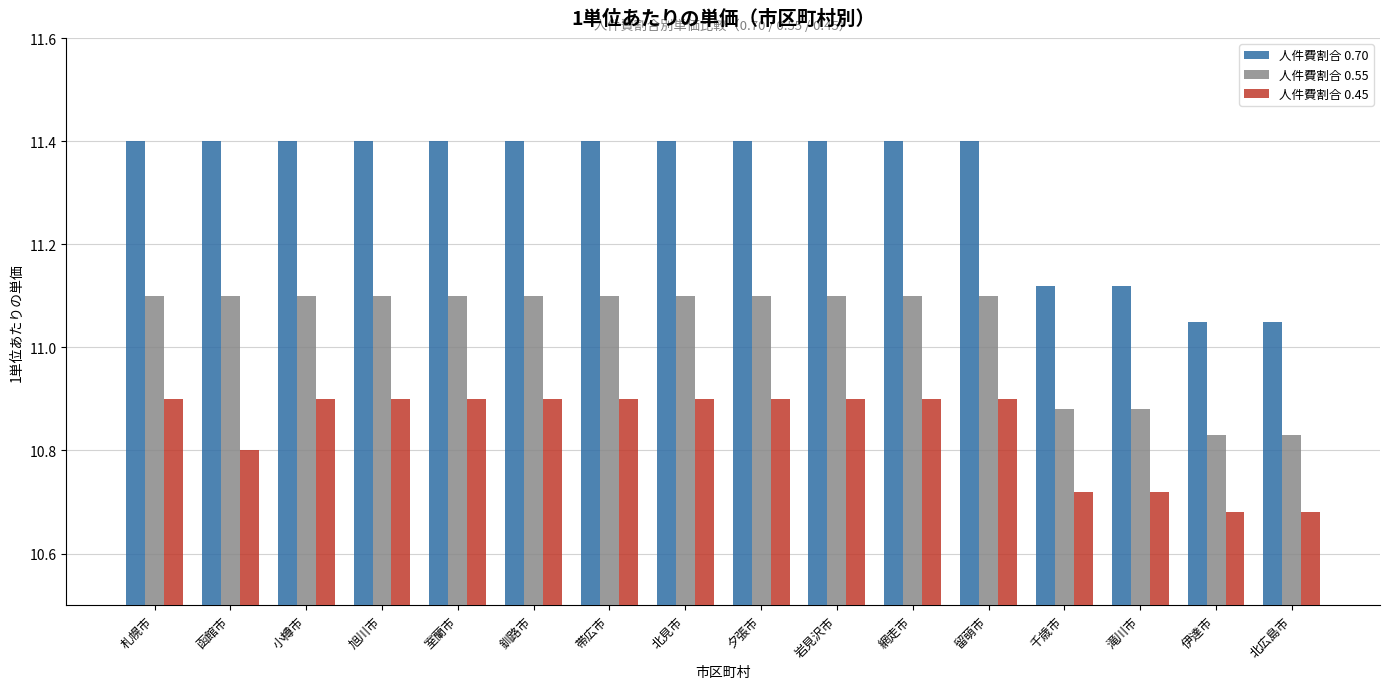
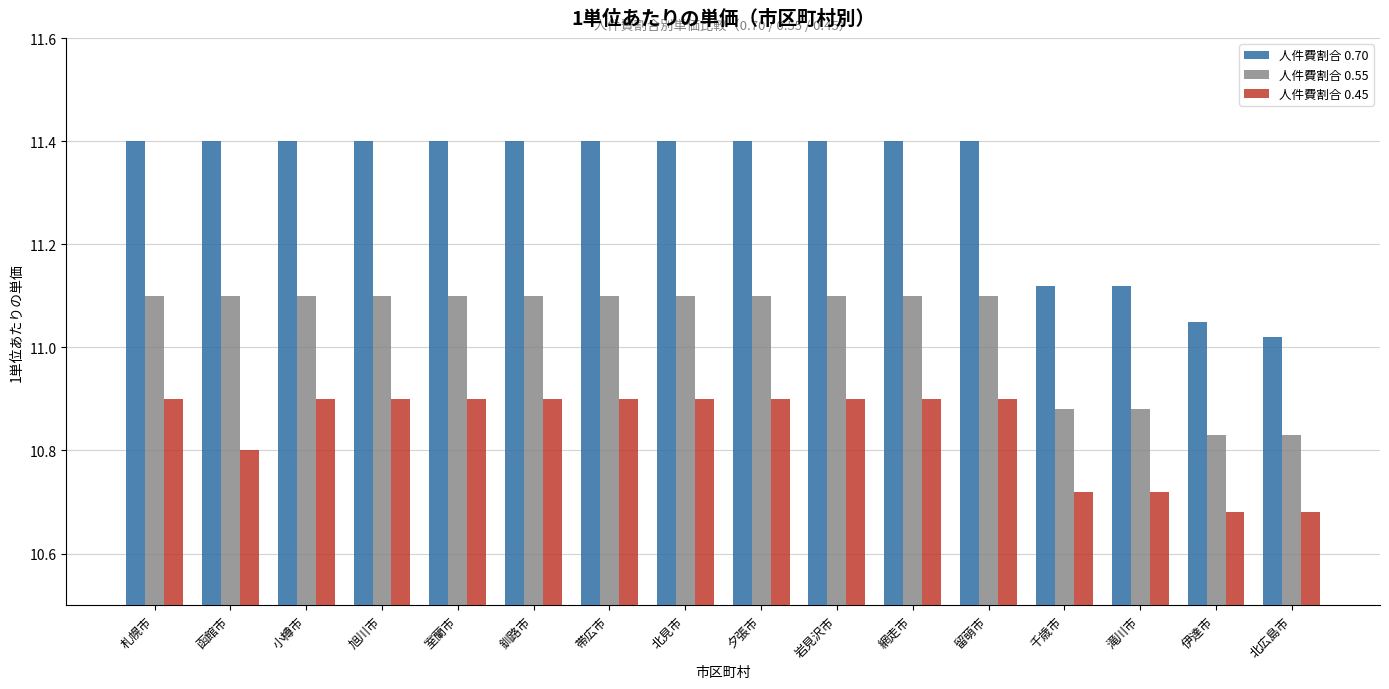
人件費割合 0.70, 北広島市: 11.05 -> 11.02
